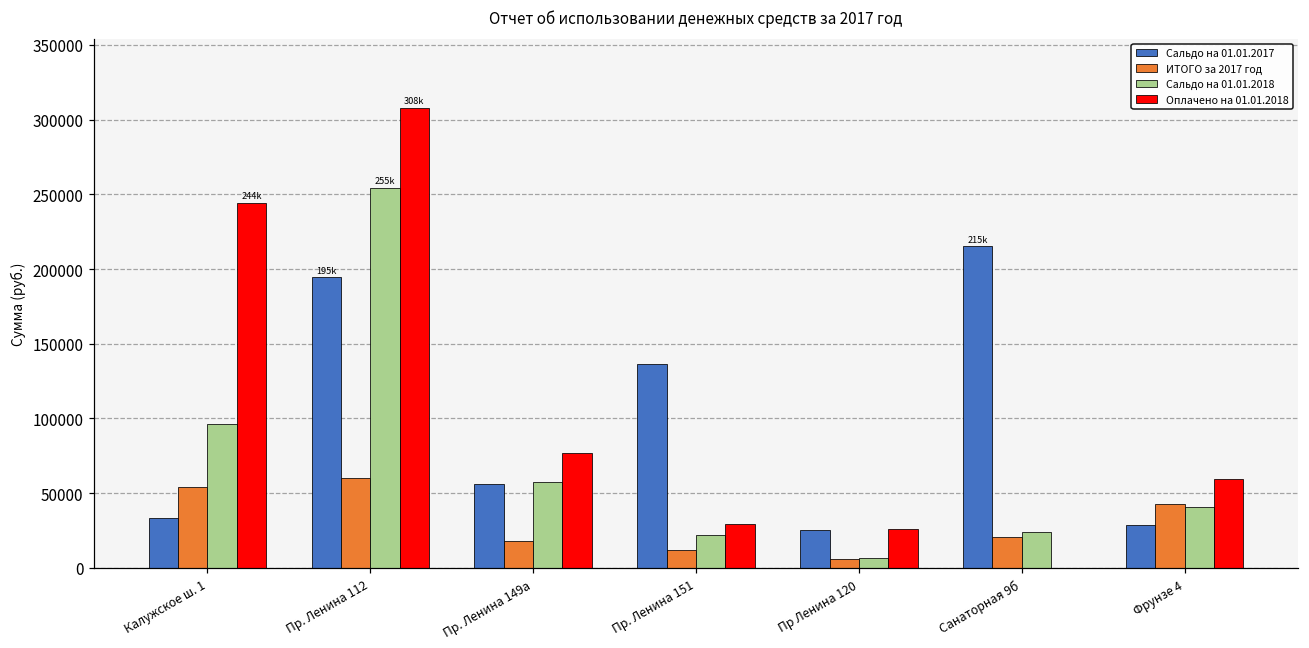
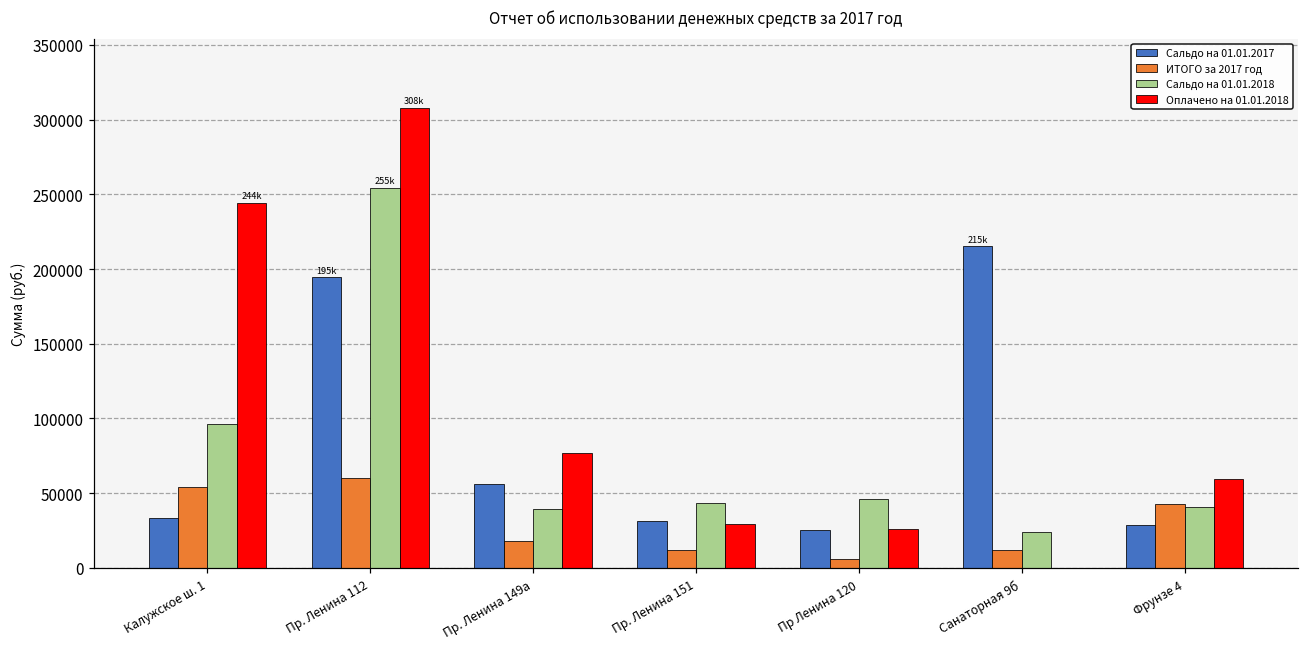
Сальдо на 01.01.2018, Пр. Ленина 149а: 57000 -> 39000
Сальдо на 01.01.2017, Пр. Ленина 151: 137000 -> 32000
Сальдо на 01.01.2018, Пр. Ленина 151: 22000 -> 44000
Сальдо на 01.01.2018, Пр Ленина 120: 7000 -> 46000
ИТОГО за 2017 год, Санаторная 9б: 21000 -> 12000
